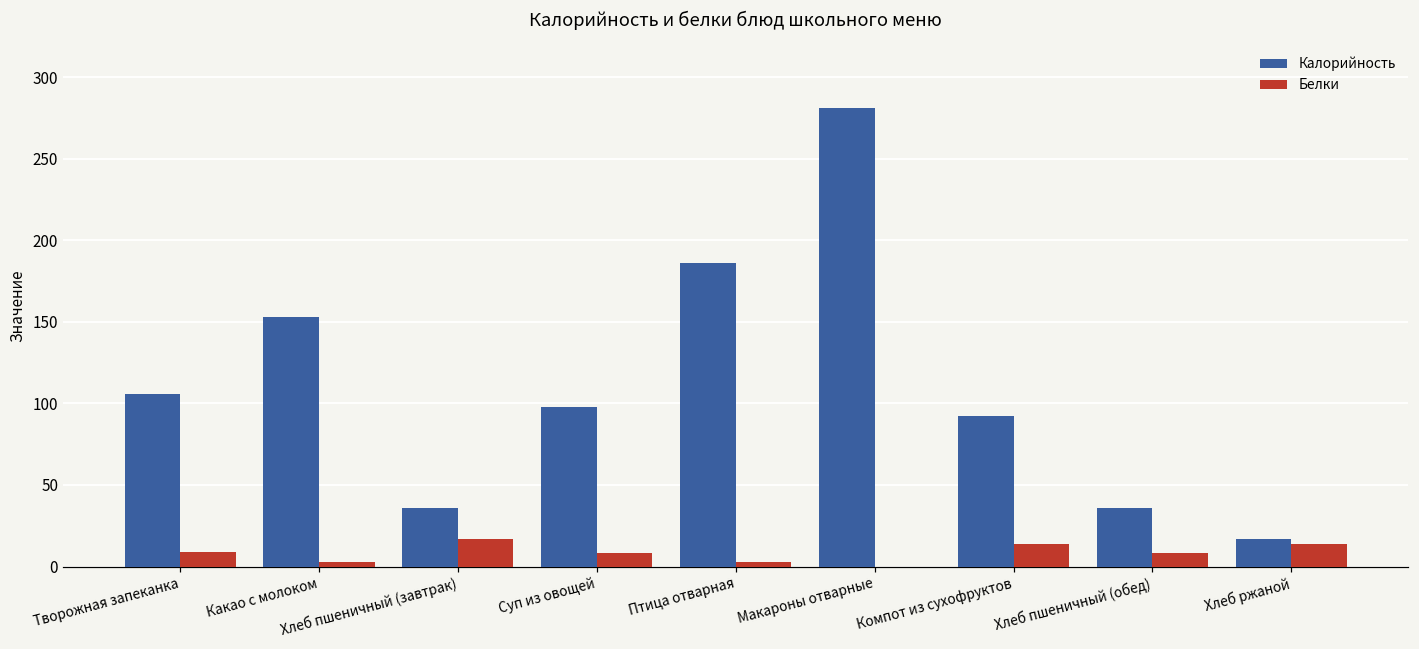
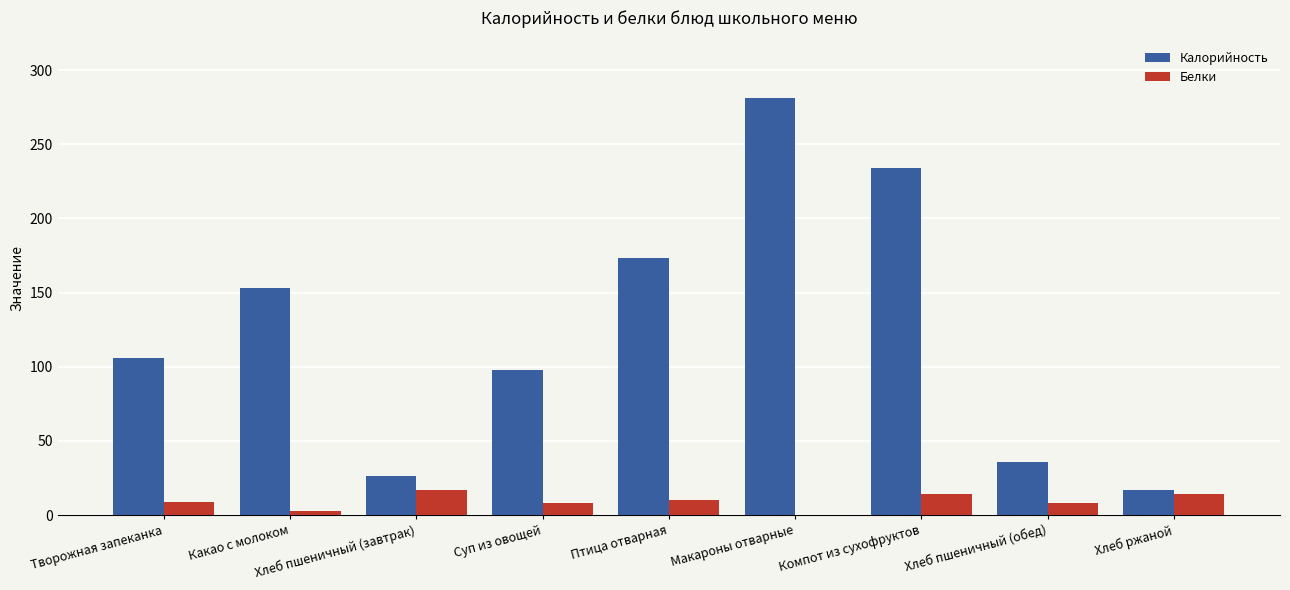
Калорийность, Хлеб пшеничный (завтрак): 36 -> 26
Калорийность, Птица отварная: 186 -> 173
Белки, Птица отварная: 3 -> 10
Калорийность, Компот из сухофруктов: 92 -> 234
